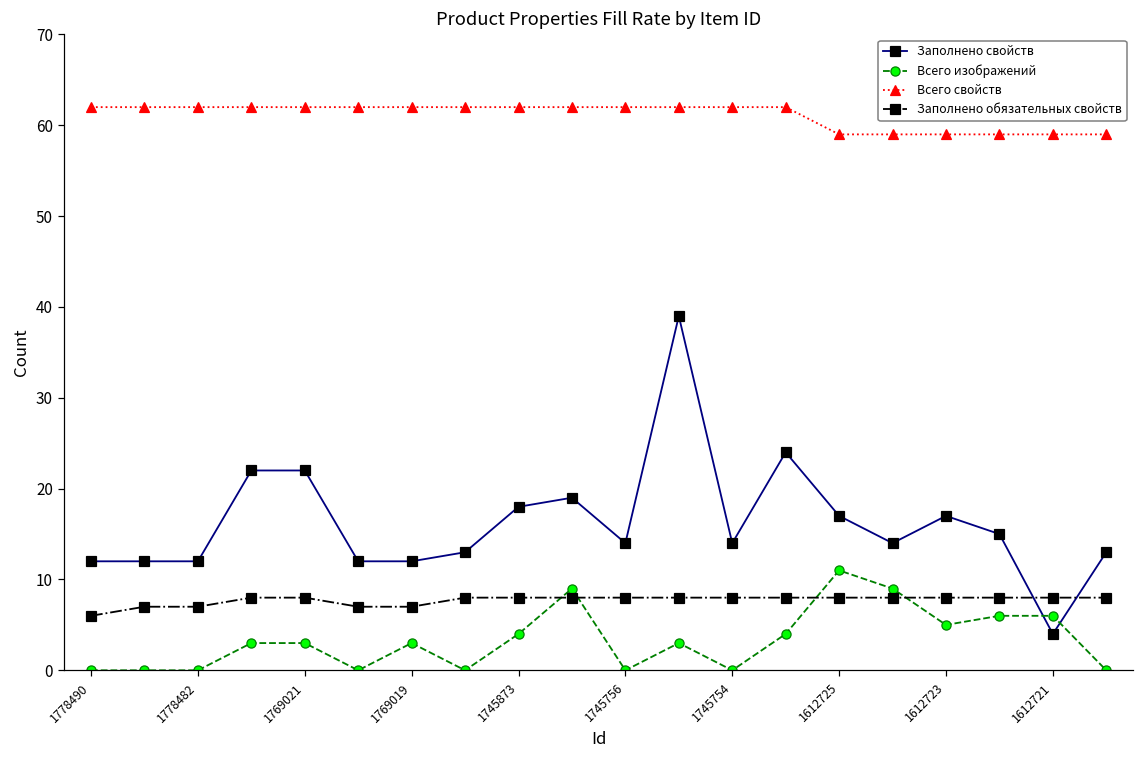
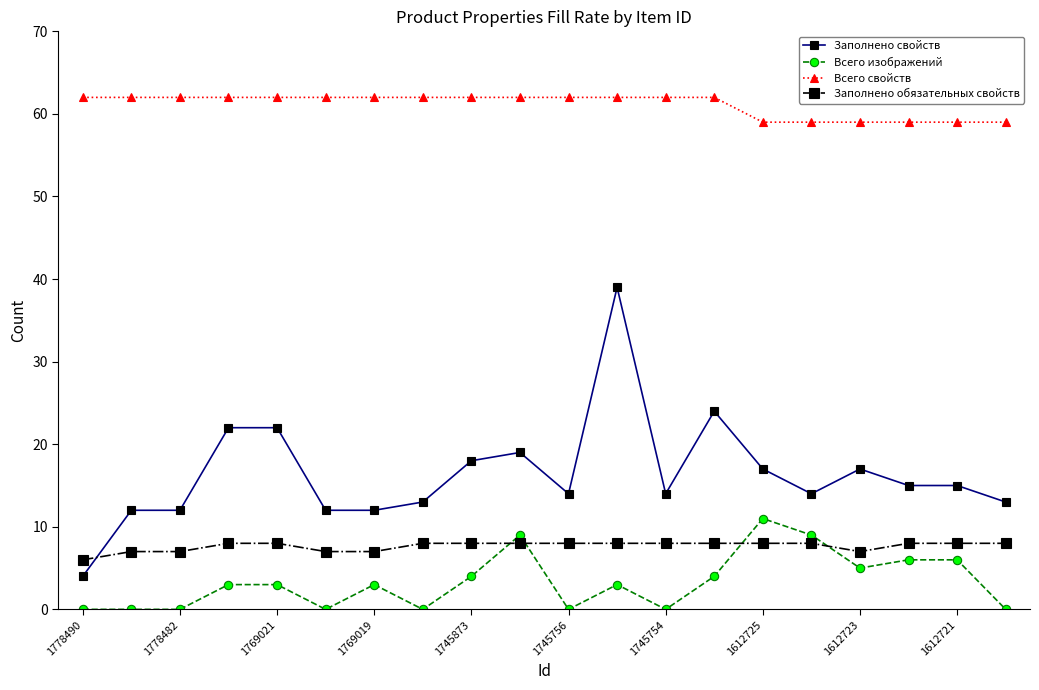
Заполнено свойств, 1778490: 12 -> 4
Заполнено обязательных свойств, 1612723: 8 -> 7
Заполнено свойств, 1612721: 4 -> 15
